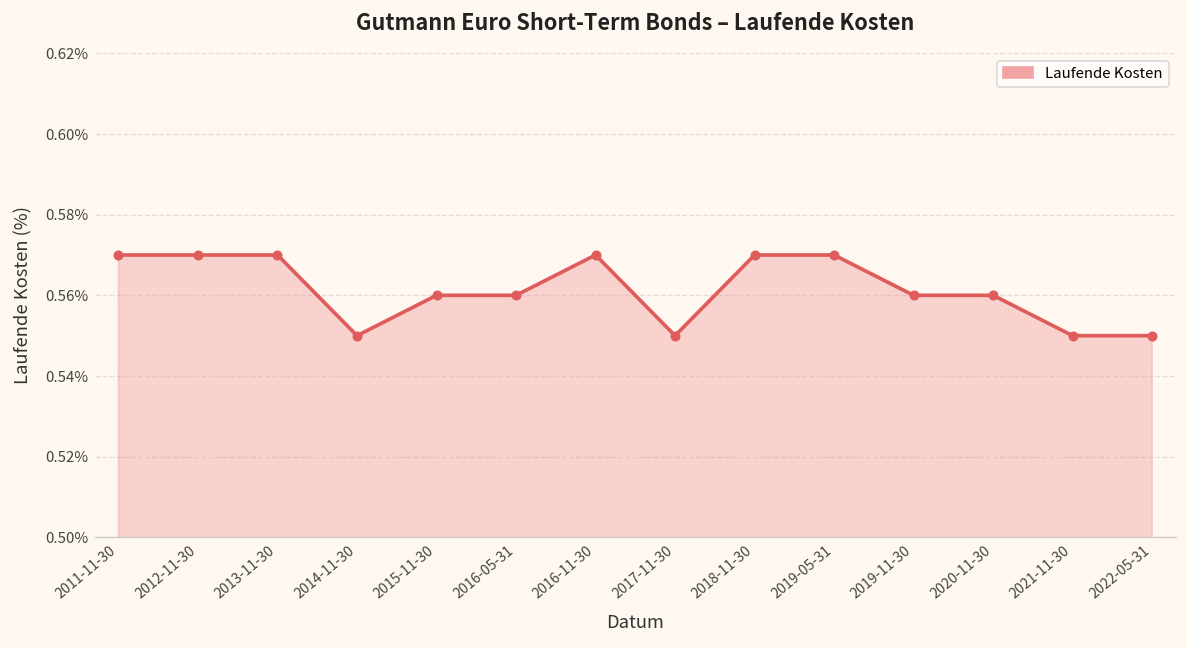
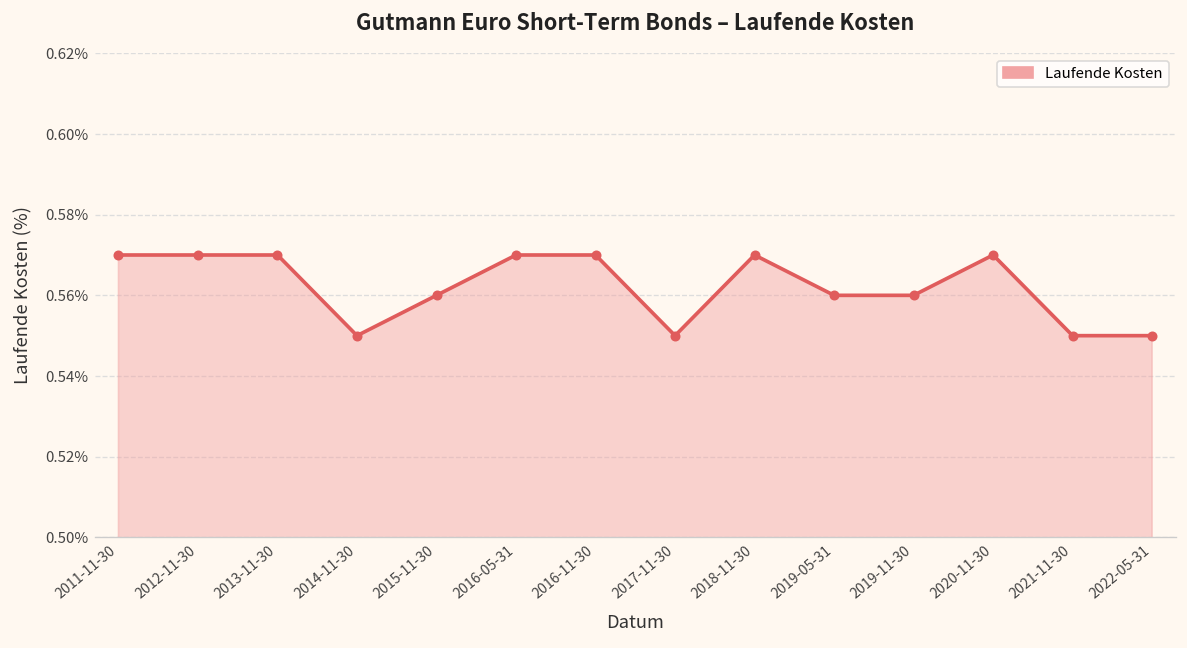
2016-05-31: 0.56% -> 0.57%
2019-05-31: 0.57% -> 0.56%
2020-11-30: 0.56% -> 0.57%
